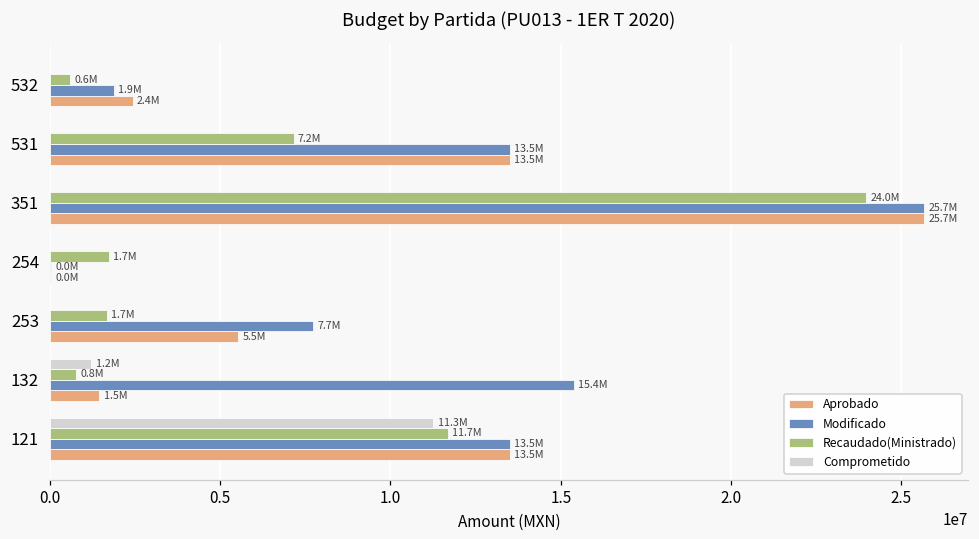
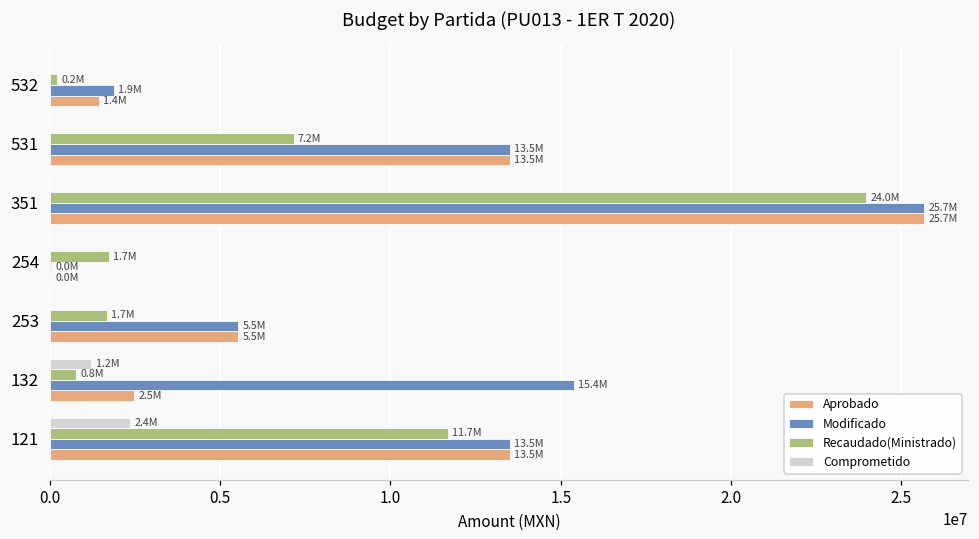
Recaudado(Ministrado), 532: 0.6M -> 0.2M
Aprobado, 532: 2.4M -> 1.4M
Modificado, 253: 7.7M -> 5.5M
Aprobado, 132: 1.5M -> 2.5M
Comprometido, 121: 11.3M -> 2.4M
